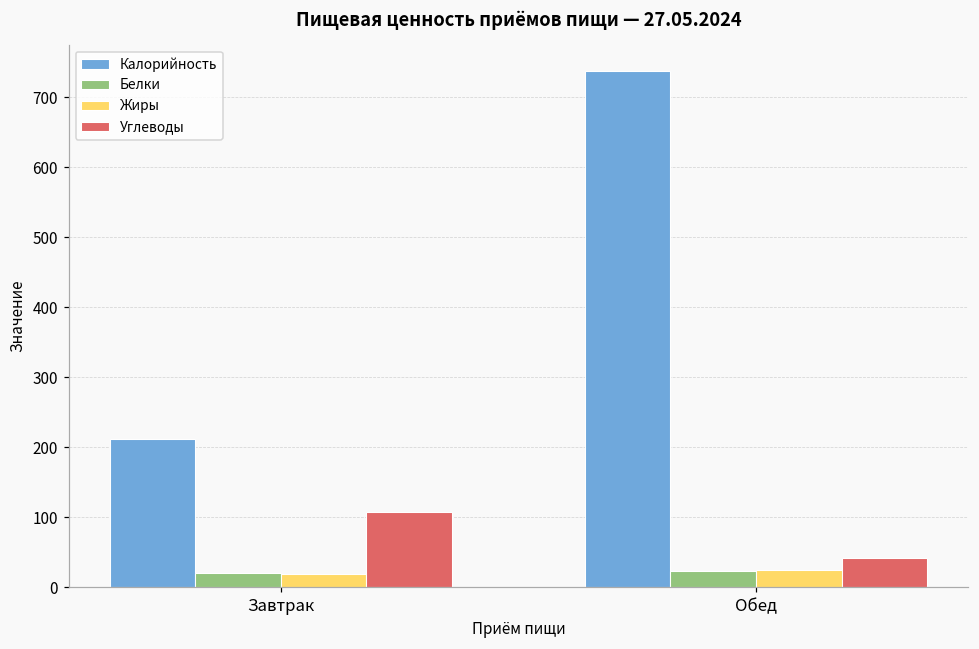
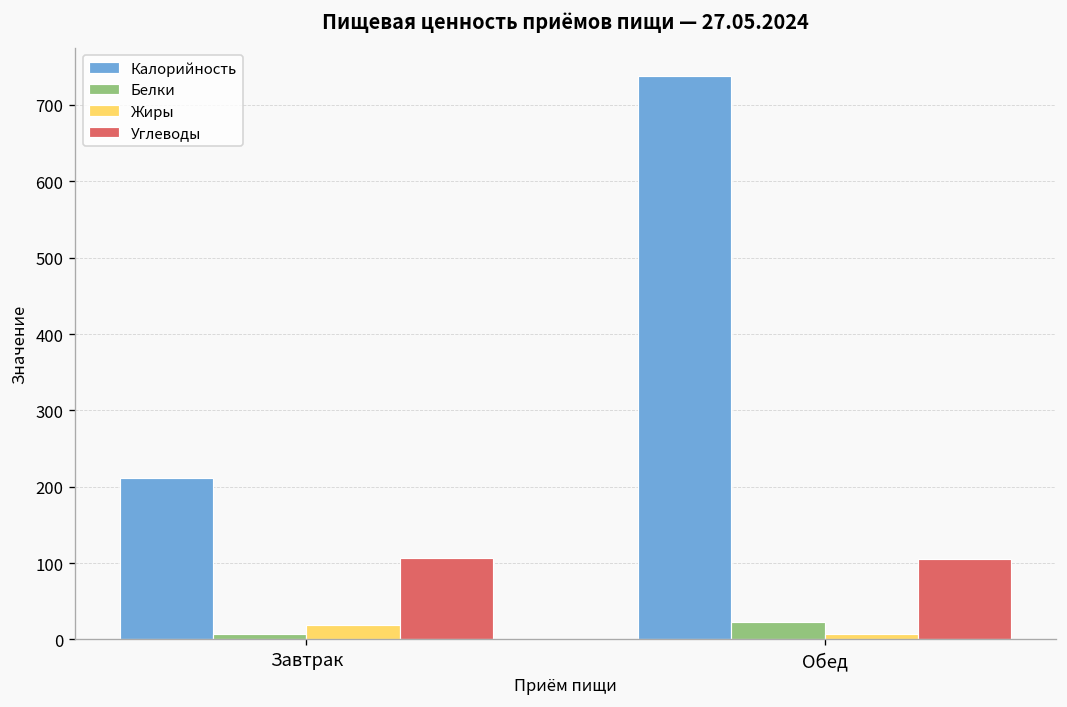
Белки, Завтрак: 20 -> 10
Жиры, Обед: 20 -> 10
Углеводы, Обед: 40 -> 110
